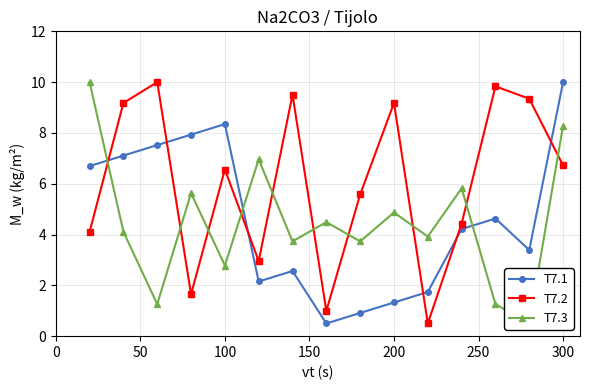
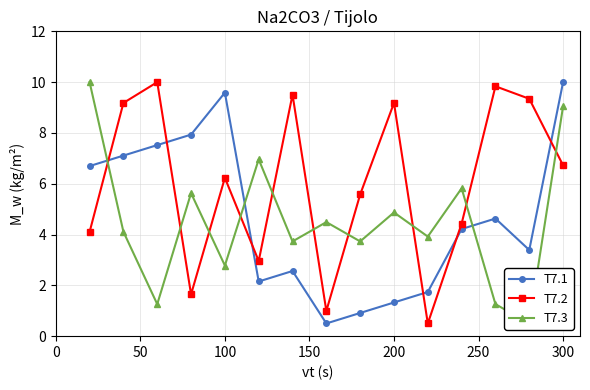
T7.1, 100: 8.3 -> 9.6
T7.2, 100: 6.6 -> 6.2
T7.3, 300: 8.3 -> 9.1
